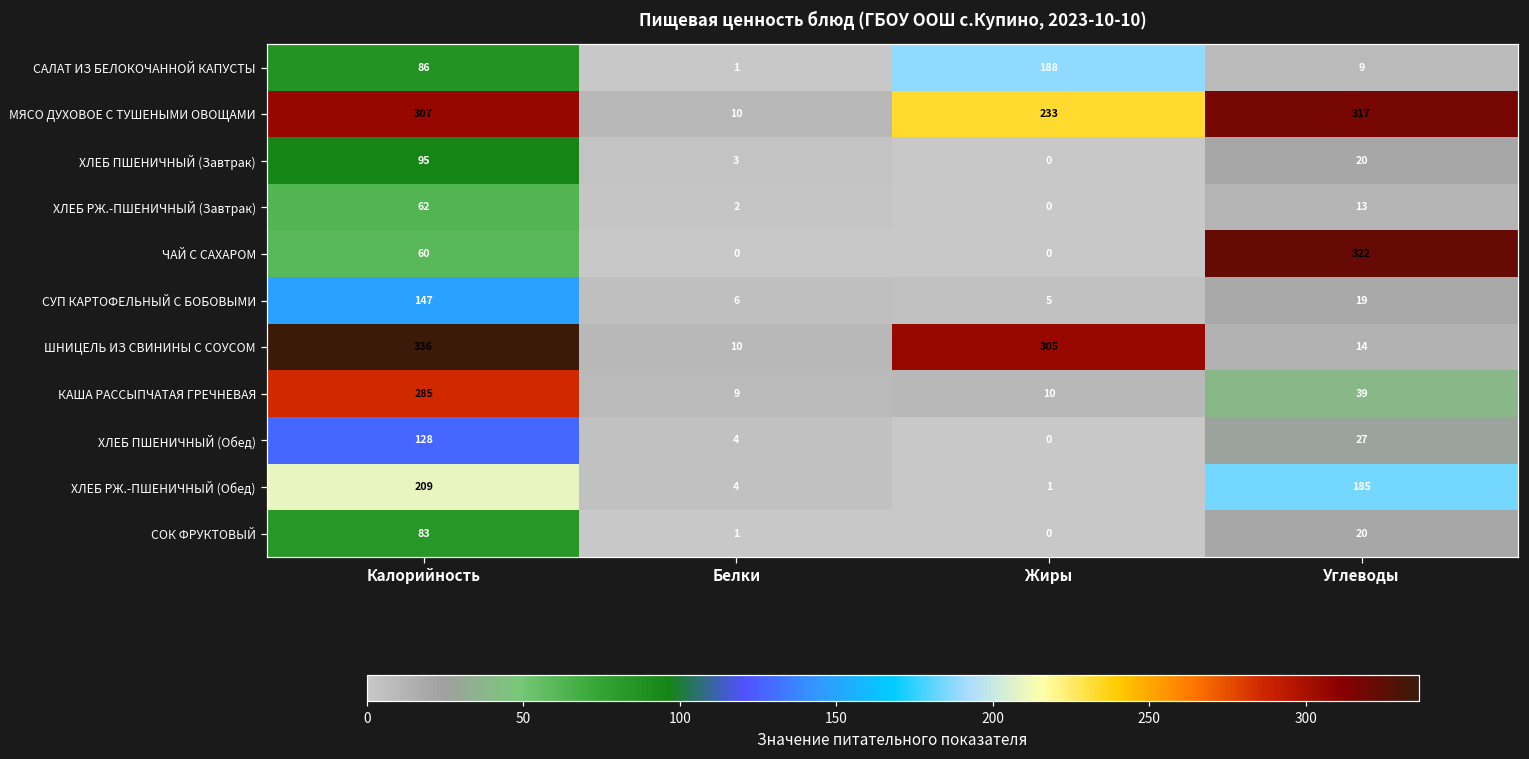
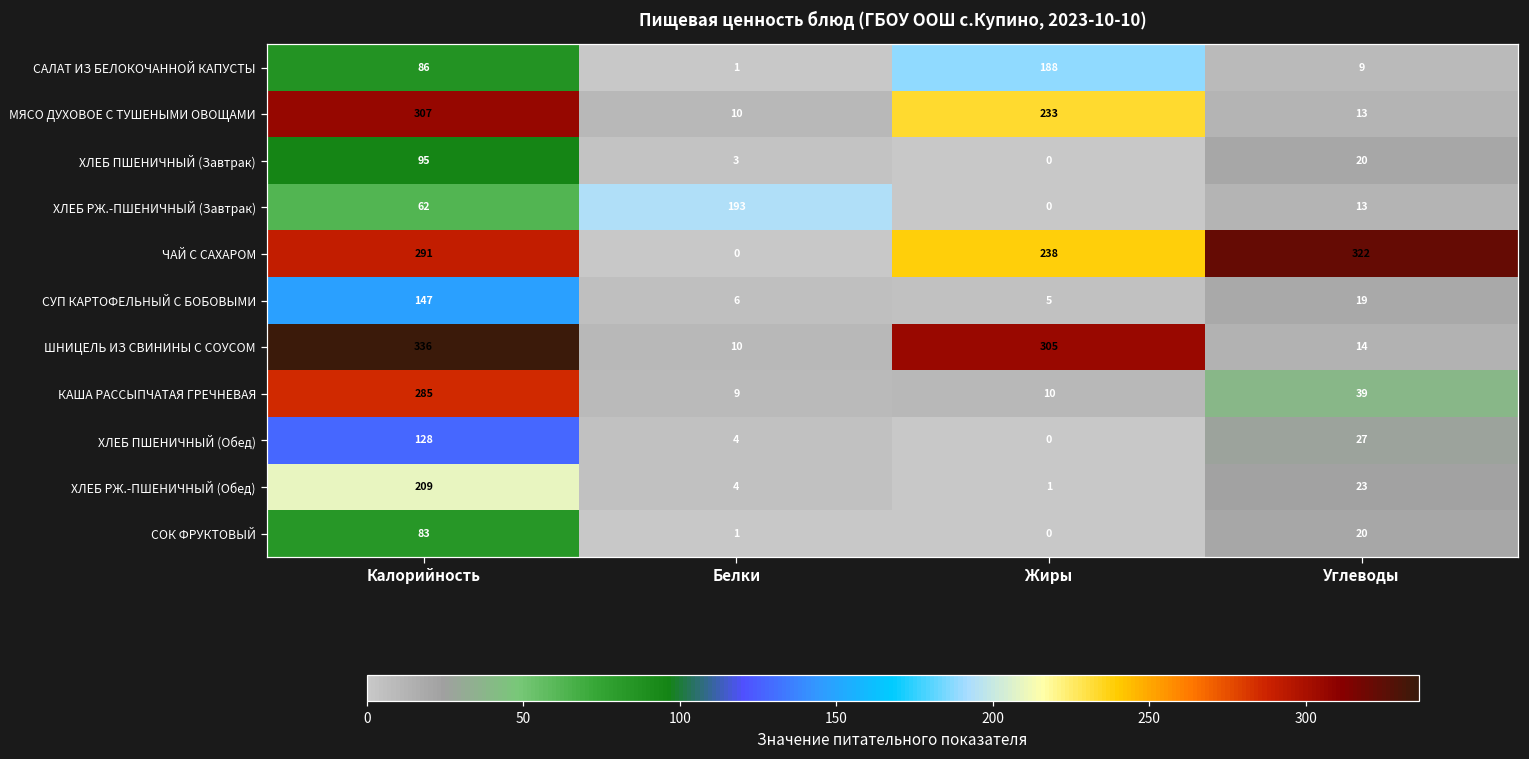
МЯСО ДУХОВОЕ С ТУШЕНЫМИ ОВОЩАМИ, Углеводы: 317 -> 13
ХЛЕБ РЖ.-ПШЕНИЧНЫЙ (Завтрак), Белки: 2 -> 193
ЧАЙ С САХАРОМ, Калорийность: 60 -> 291
ЧАЙ С САХАРОМ, Жиры: 0 -> 238
ХЛЕБ РЖ.-ПШЕНИЧНЫЙ (Обед), Углеводы: 185 -> 23
